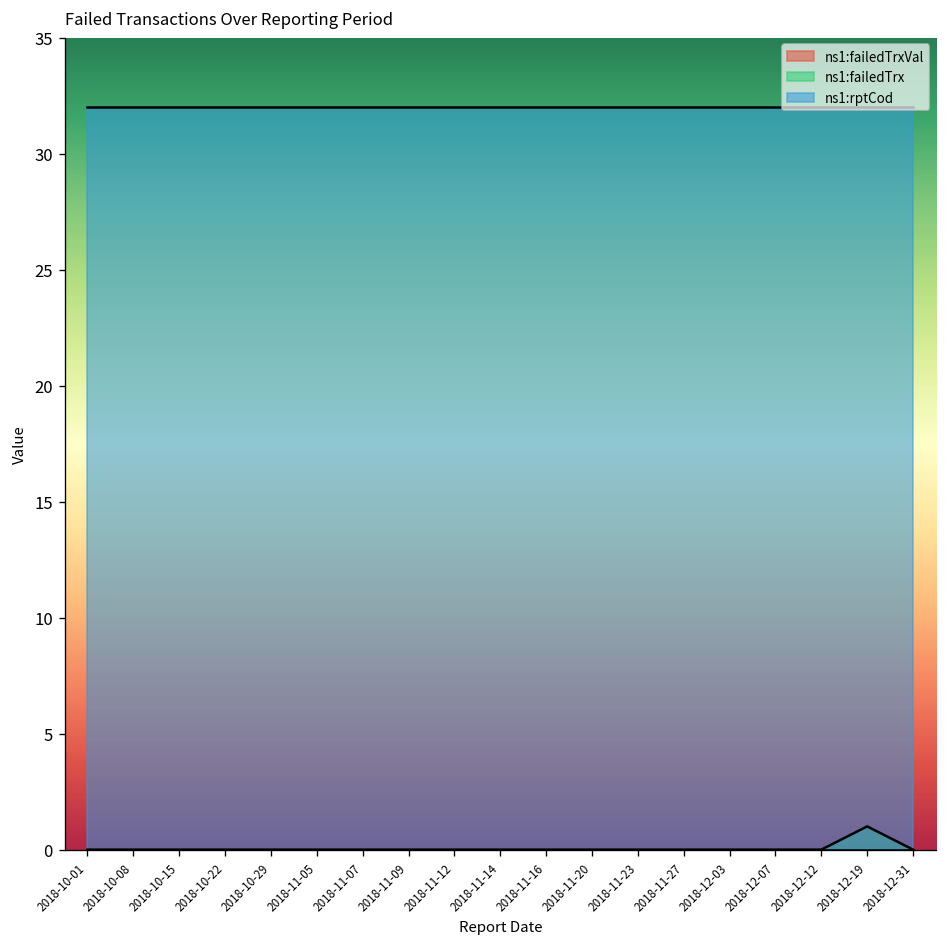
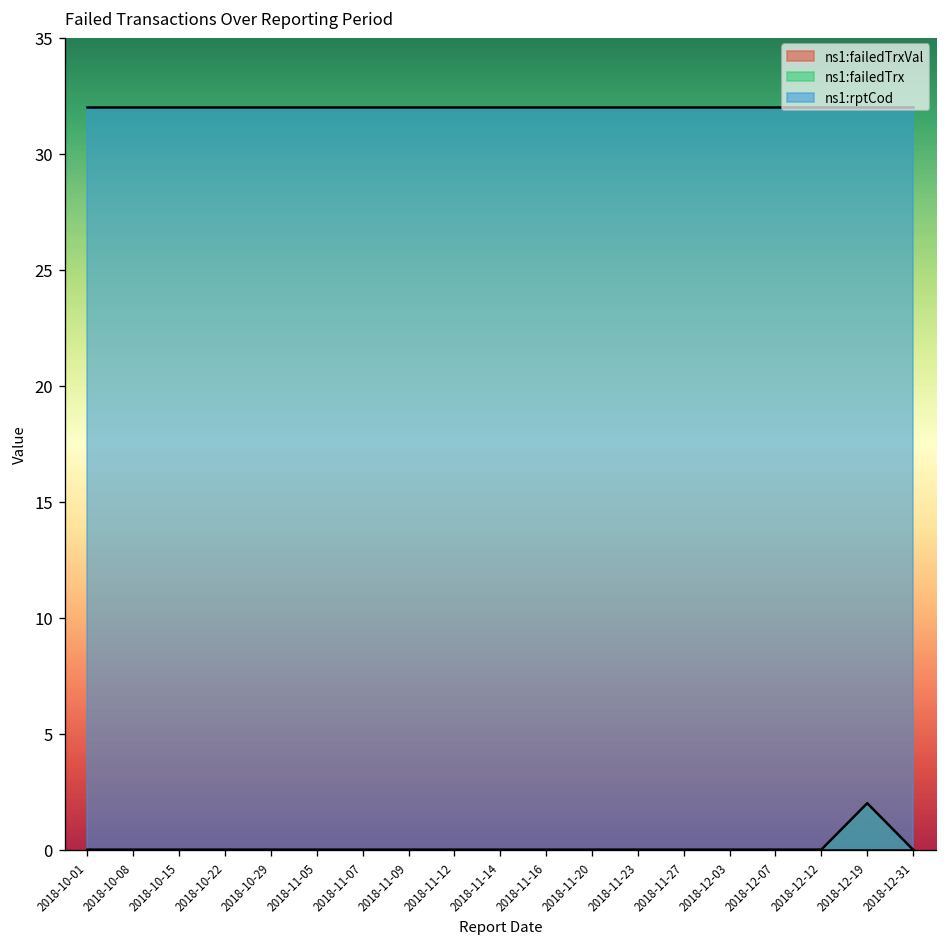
ns1:failedTrx, 2018-12-19: 1 -> 2
